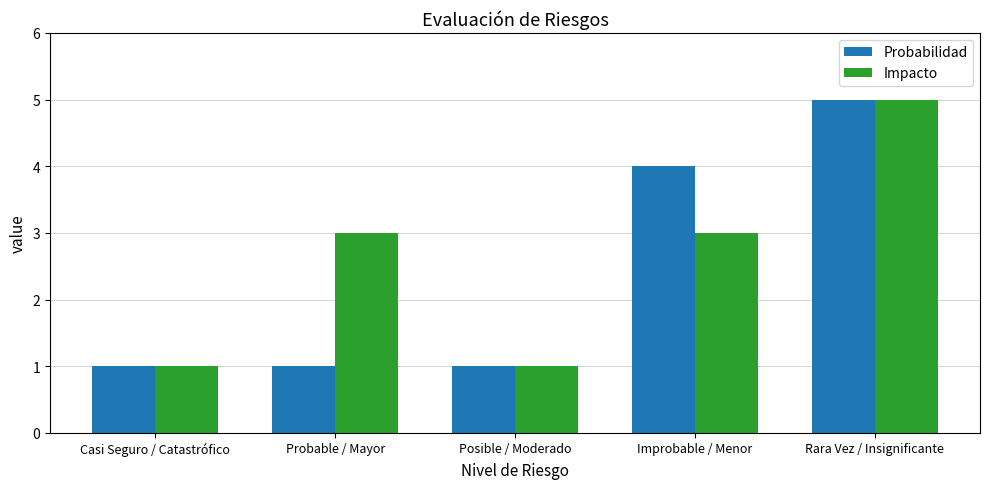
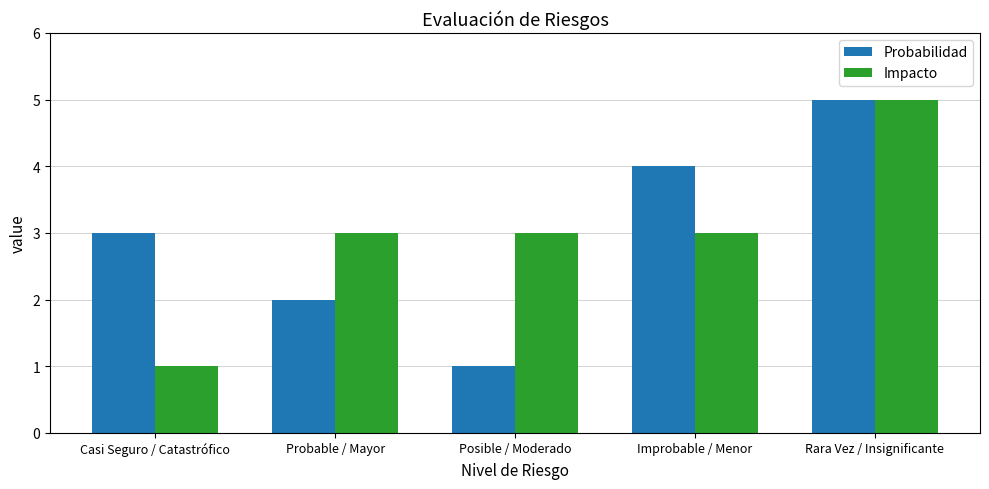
Probabilidad, Casi Seguro / Catastrófico: 1 -> 3
Probabilidad, Probable / Mayor: 1 -> 2
Impacto, Posible / Moderado: 1 -> 3
